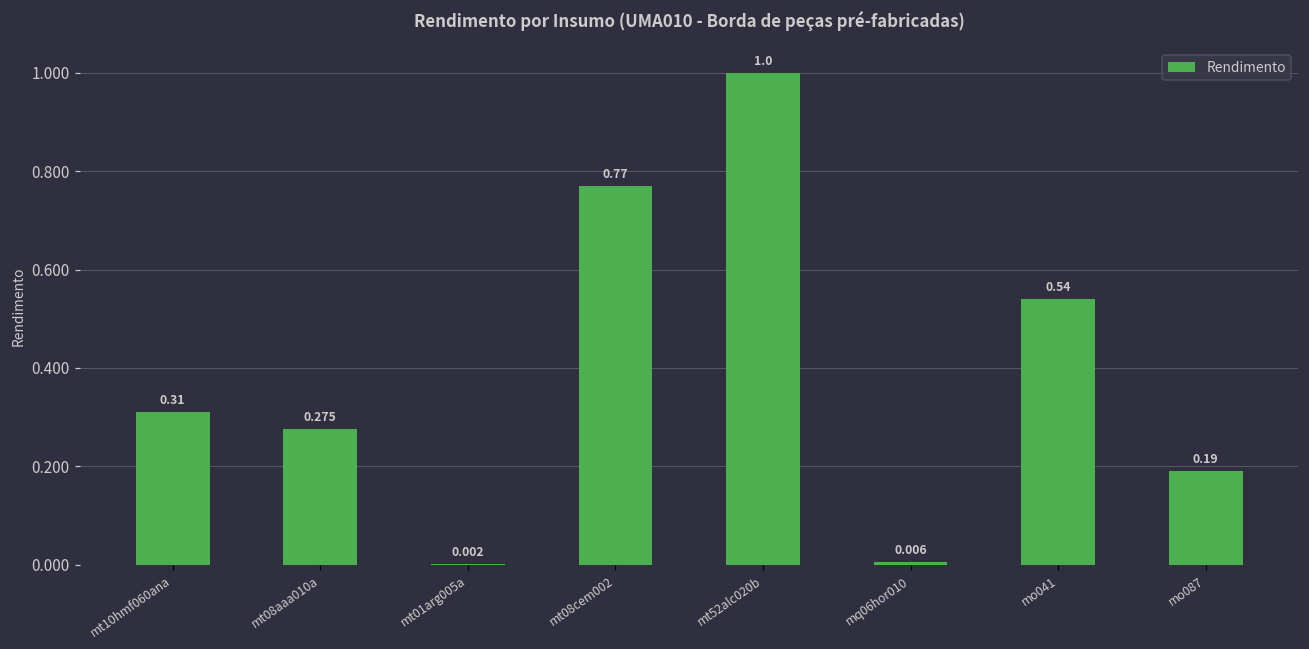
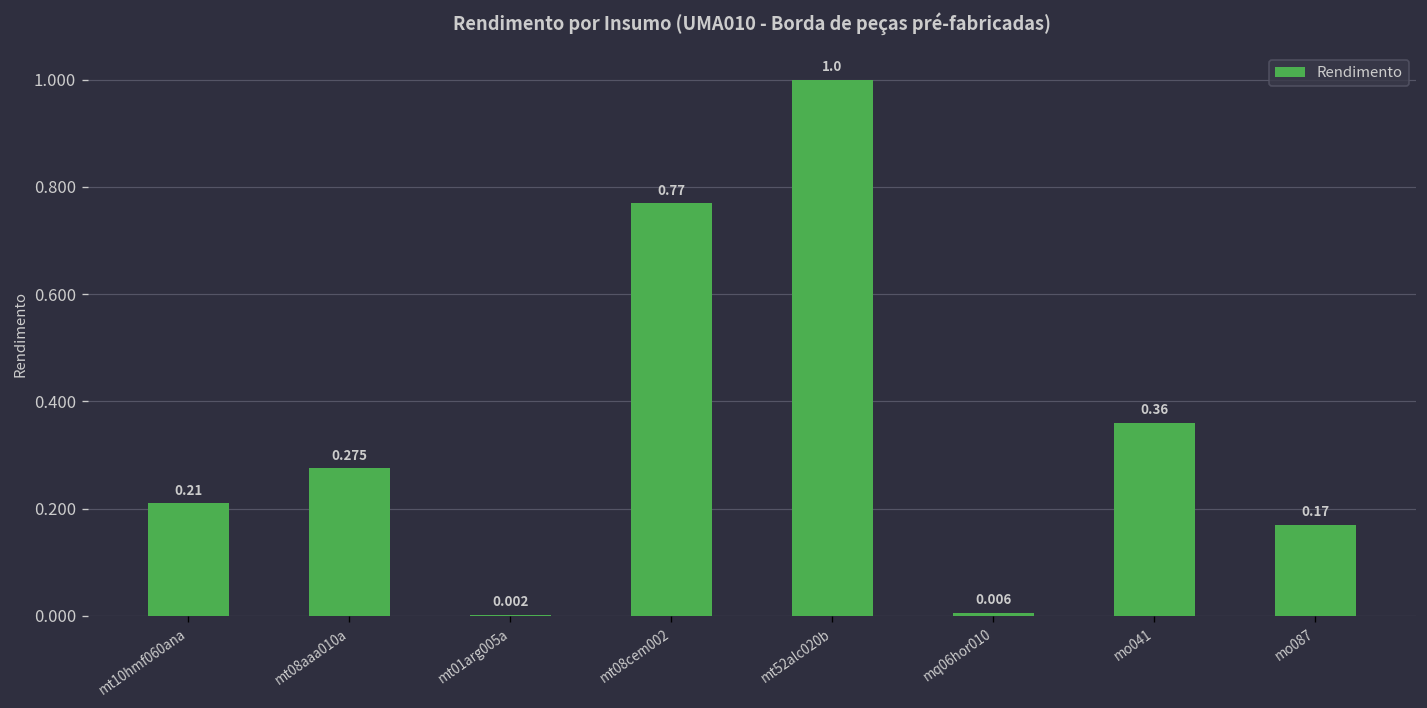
mt10hmf060ana: 0.31 -> 0.21
mo041: 0.54 -> 0.36
mo087: 0.19 -> 0.17
